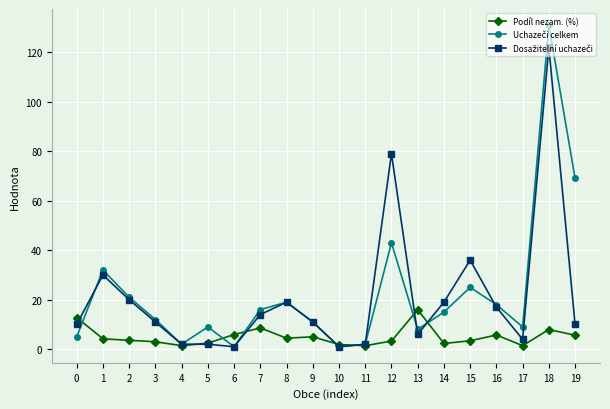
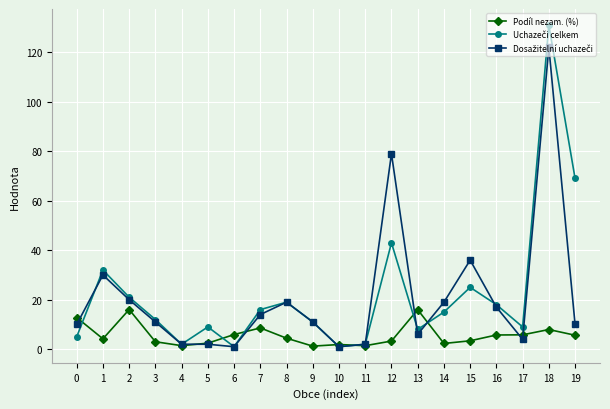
Podíl nezam. (%), 2: 4 -> 16
Podíl nezam. (%), 9: 5 -> 1
Podíl nezam. (%), 17: 1 -> 6
